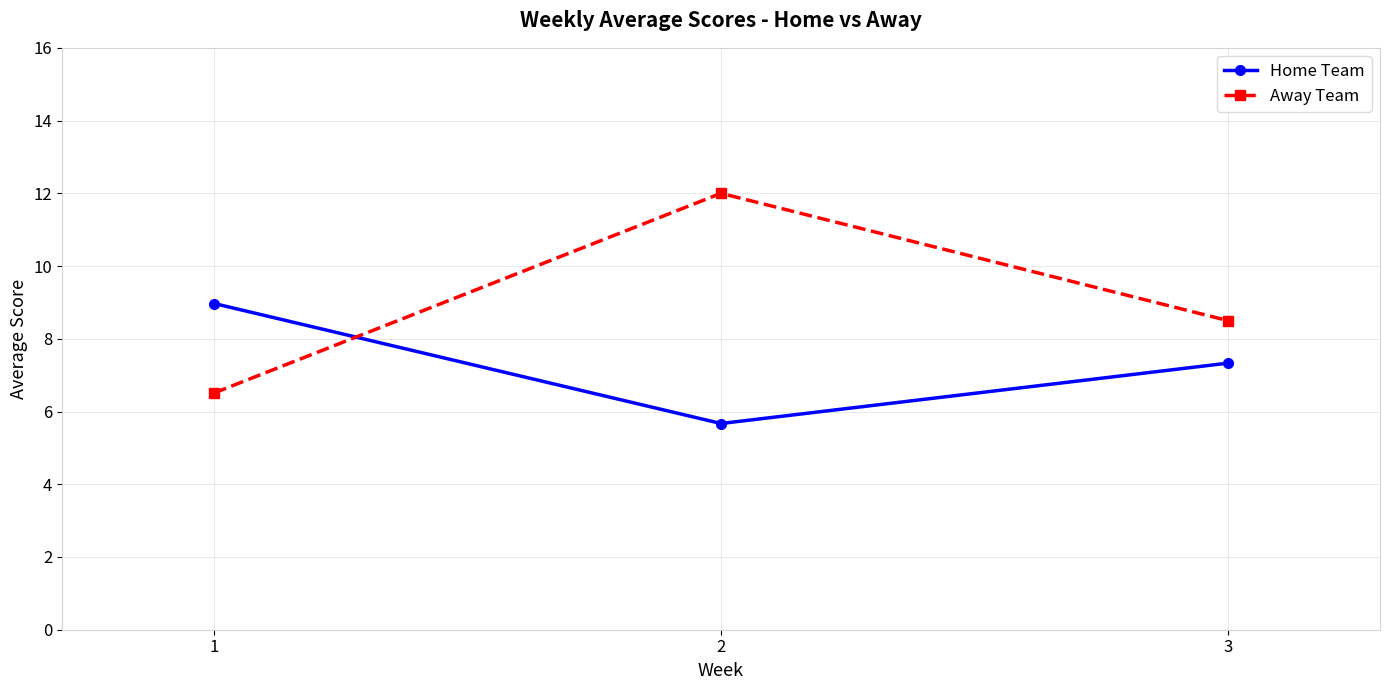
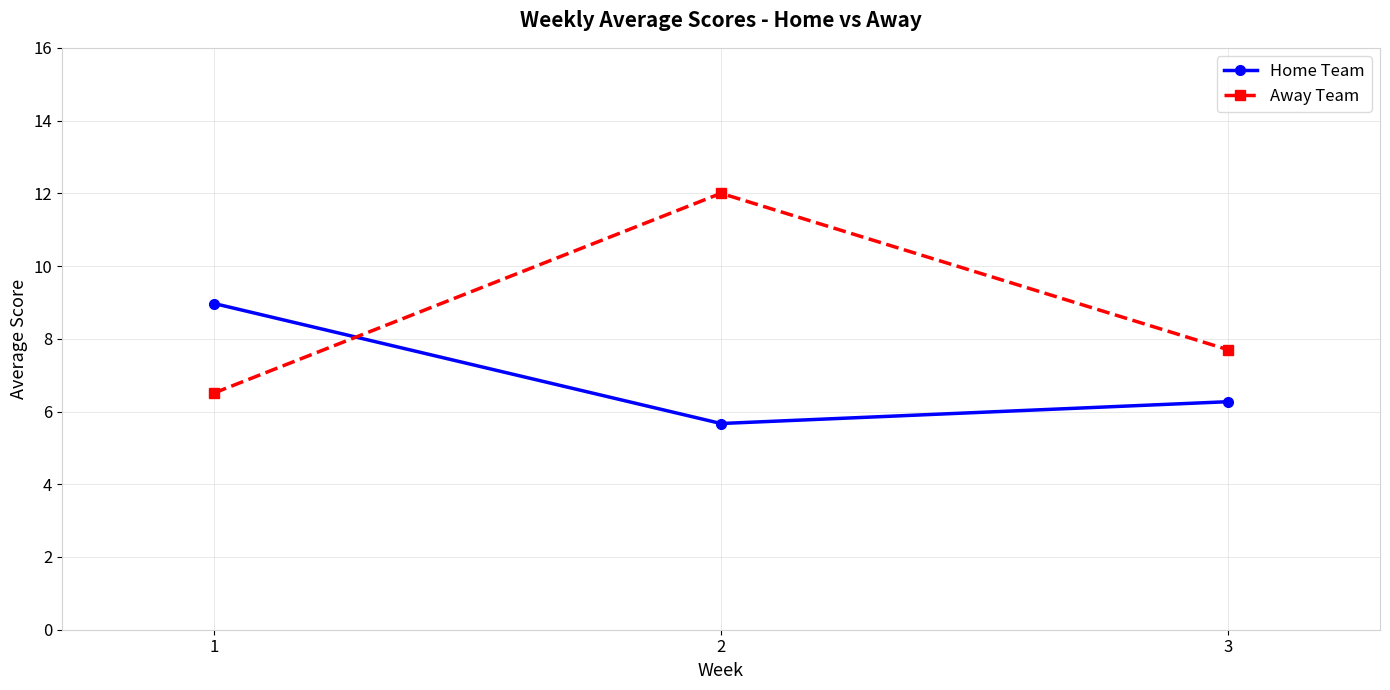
Home Team, 3: 7.3 -> 6.3
Away Team, 3: 8.5 -> 7.7
